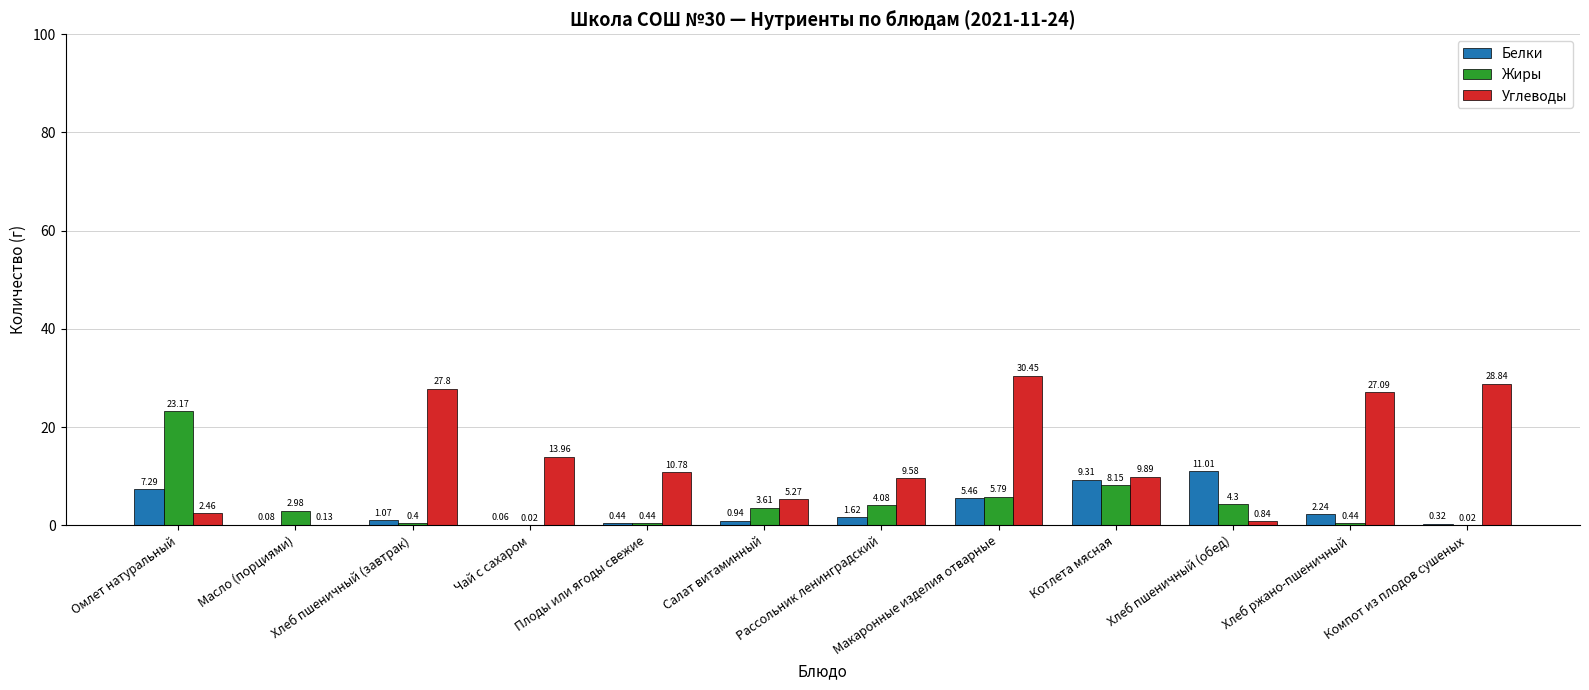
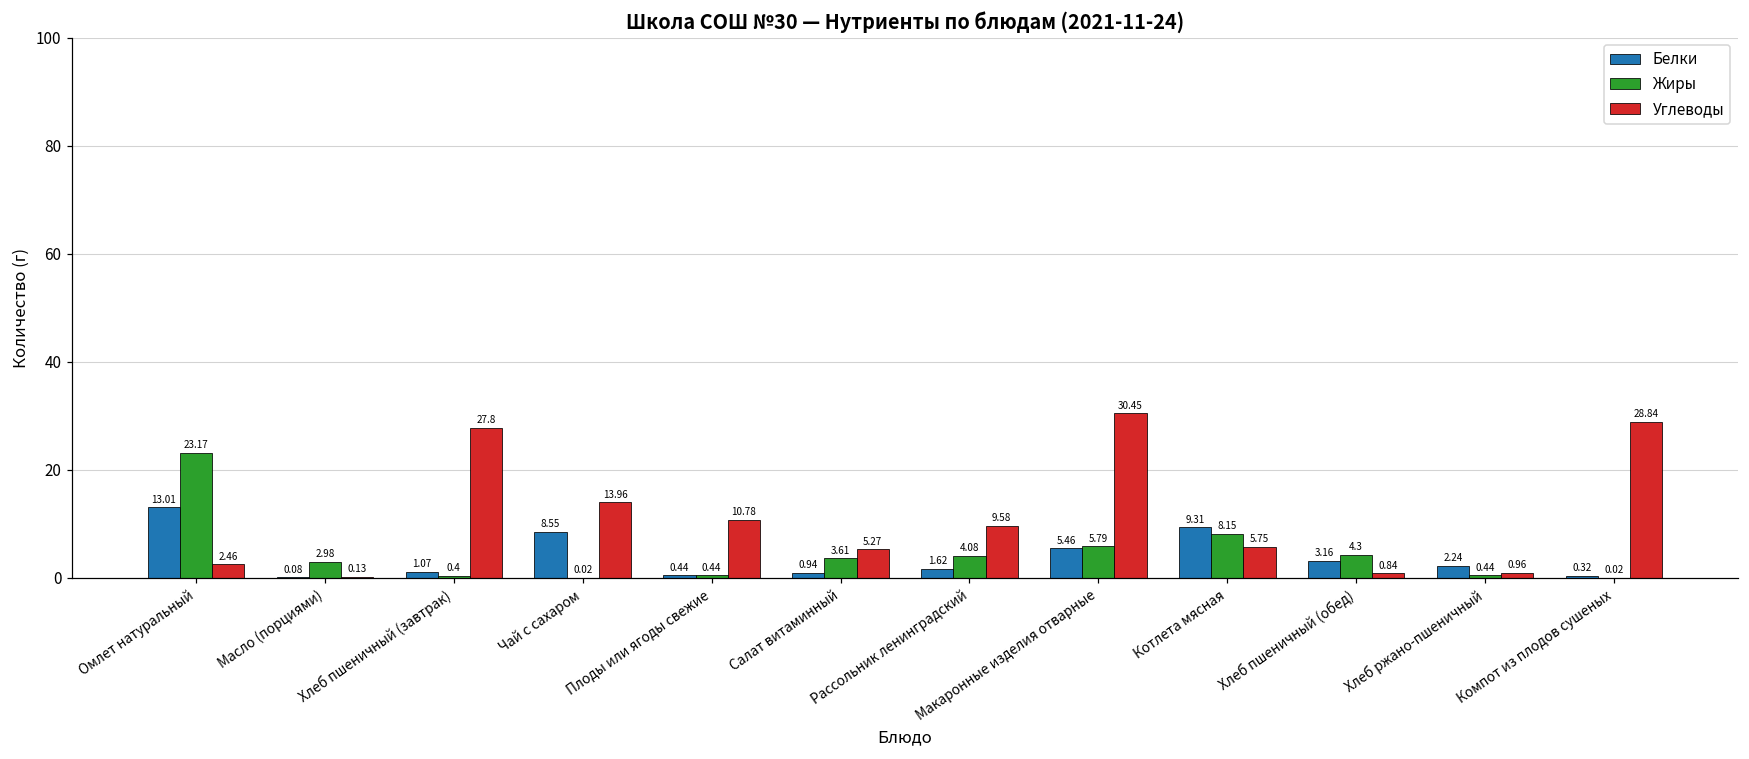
Белки, Омлет натуральный: 7.29 -> 13.01
Белки, Чай с сахаром: 0.06 -> 8.55
Углеводы, Котлета мясная: 9.89 -> 5.75
Белки, Хлеб пшеничный (обед): 11.01 -> 3.16
Углеводы, Хлеб ржано-пшеничный: 27.09 -> 0.96
